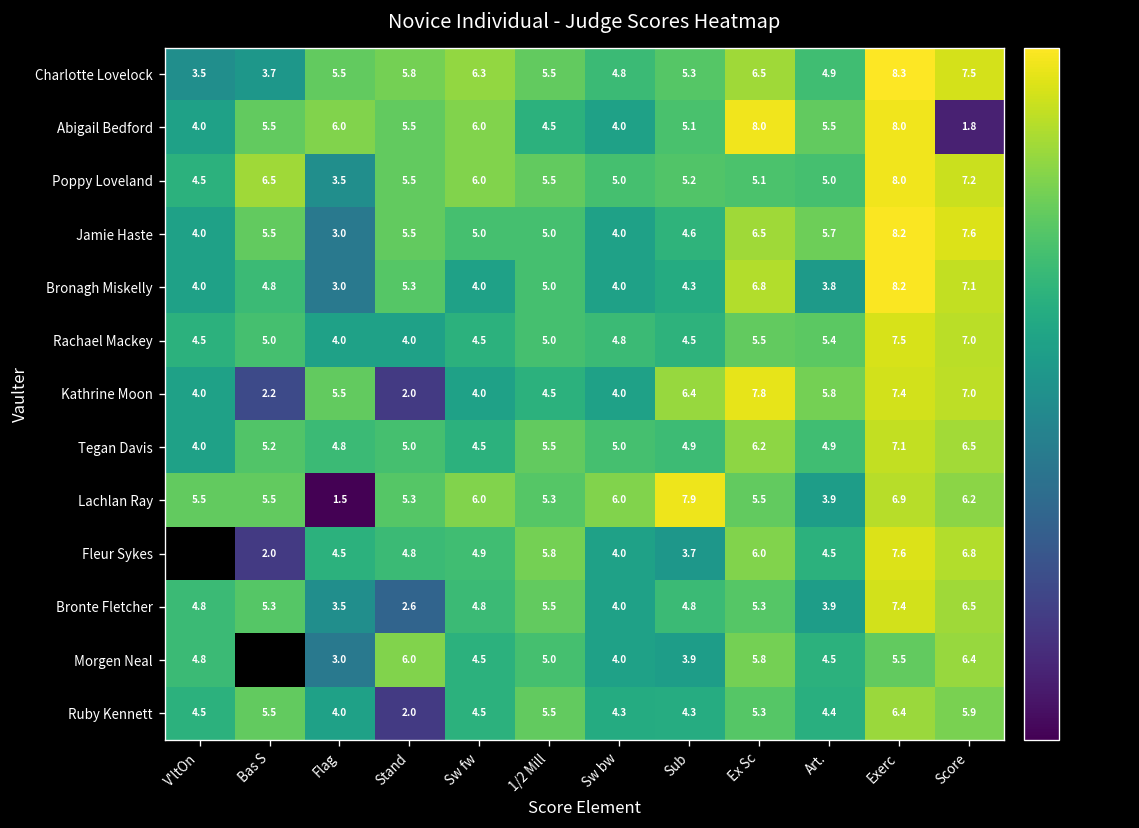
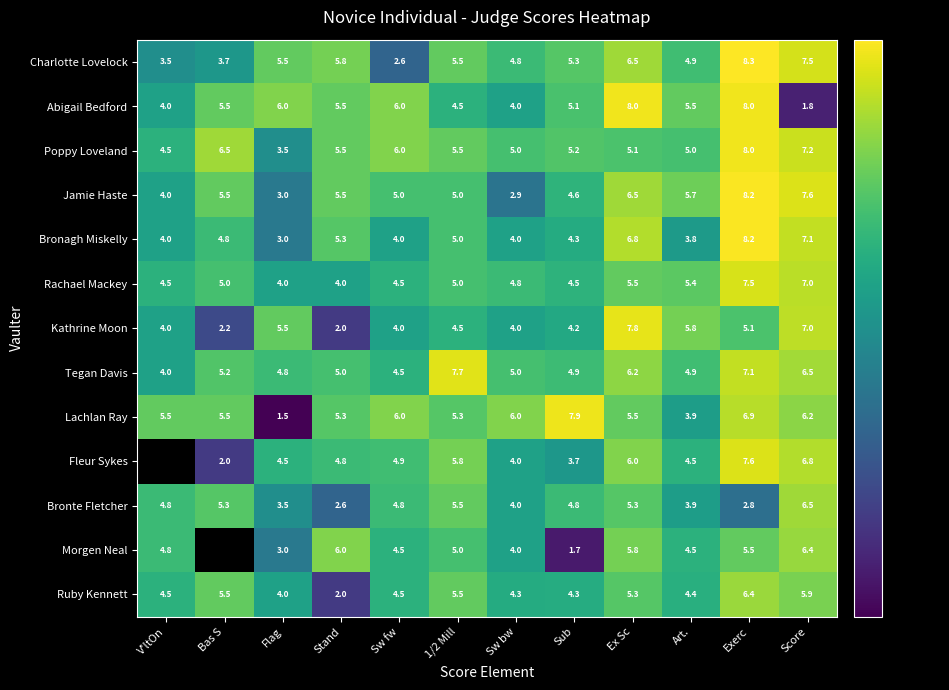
Charlotte Lovelock, Sw fw: 6.3 -> 2.6
Jamie Haste, Sw bw: 4.0 -> 2.9
Kathrine Moon, Sub: 6.4 -> 4.2
Kathrine Moon, Exerc: 7.4 -> 5.1
Tegan Davis, 1/2 Mill: 5.5 -> 7.7
Bronte Fletcher, Exerc: 7.4 -> 2.8
Morgen Neal, Sub: 3.9 -> 1.7
